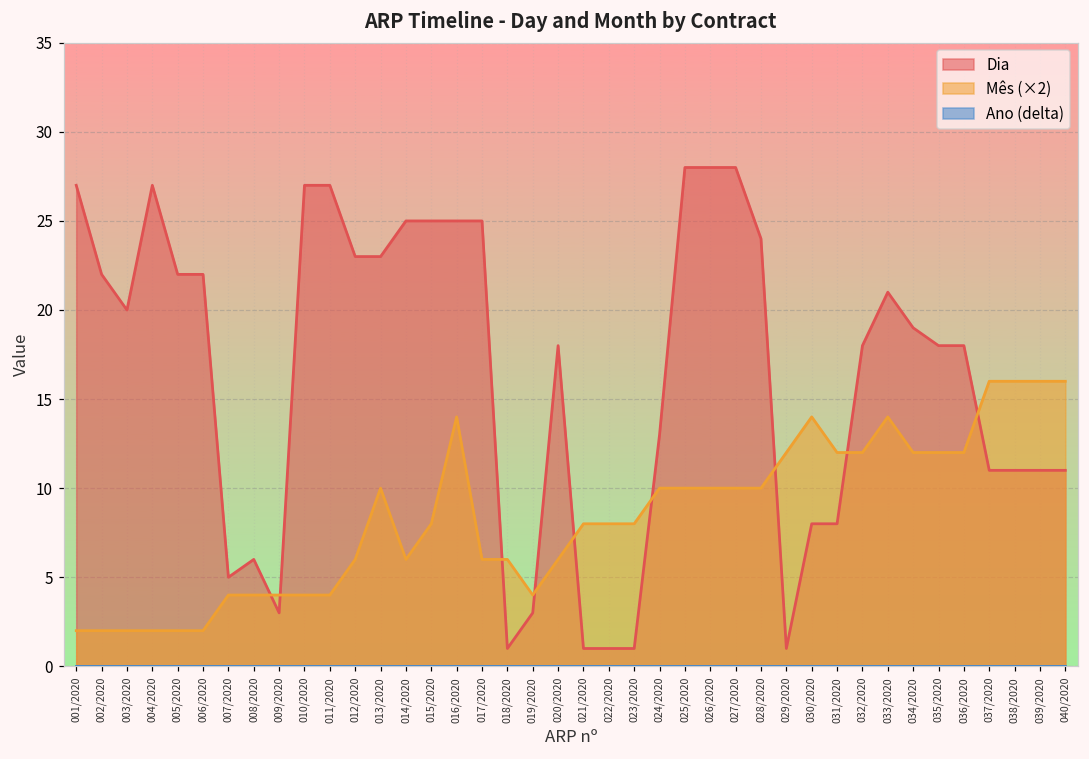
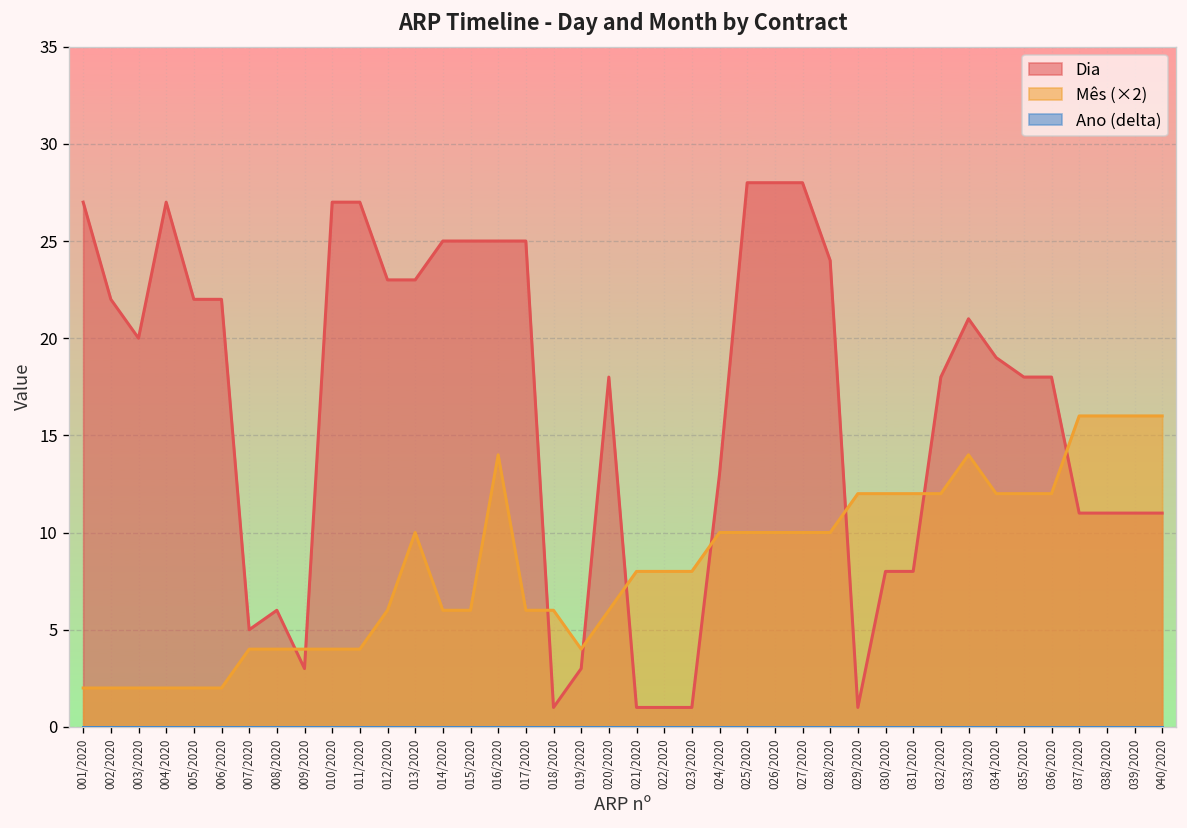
Mês (×2), 015/2020: 8.0 -> 6.0
Mês (×2), 030/2020: 14.0 -> 12.0
